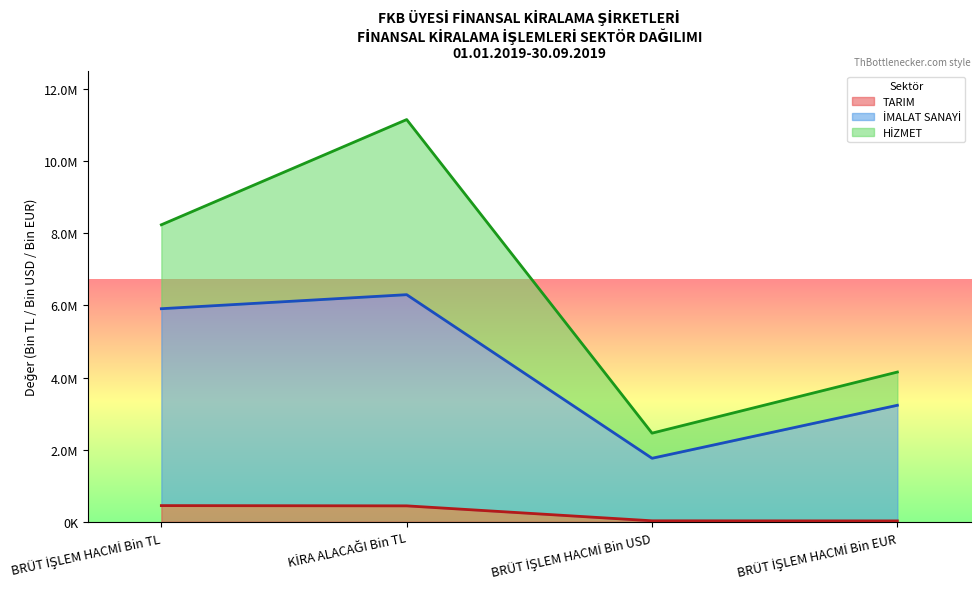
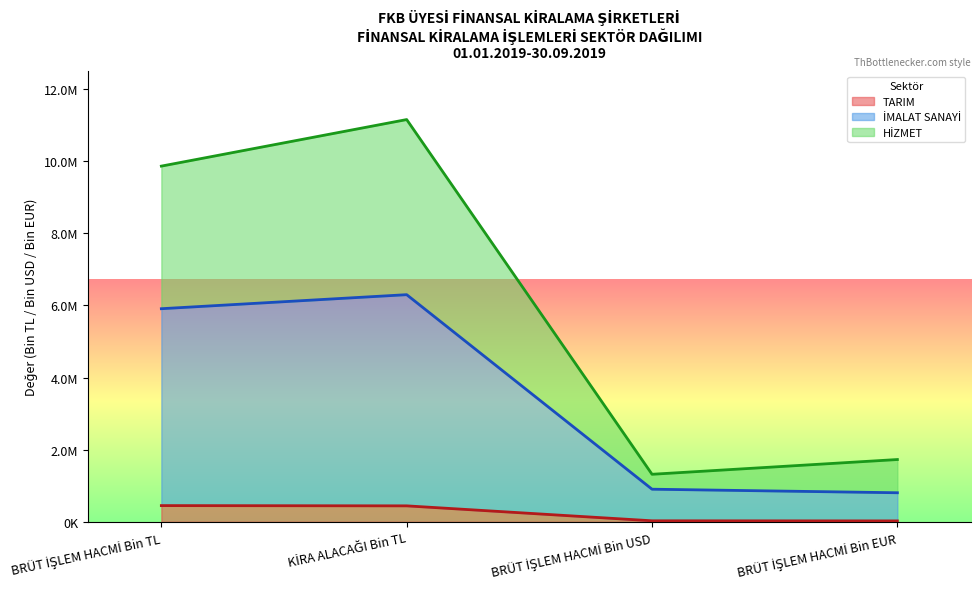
HİZMET, BRÜT İŞLEM HACMİ Bin TL: 2300000 -> 4000000
İMALAT SANAYİ, BRÜT İŞLEM HACMİ Bin USD: 1700000 -> 900000
HİZMET, BRÜT İŞLEM HACMİ Bin USD: 700000 -> 400000
İMALAT SANAYİ, BRÜT İŞLEM HACMİ Bin EUR: 3200000 -> 800000
